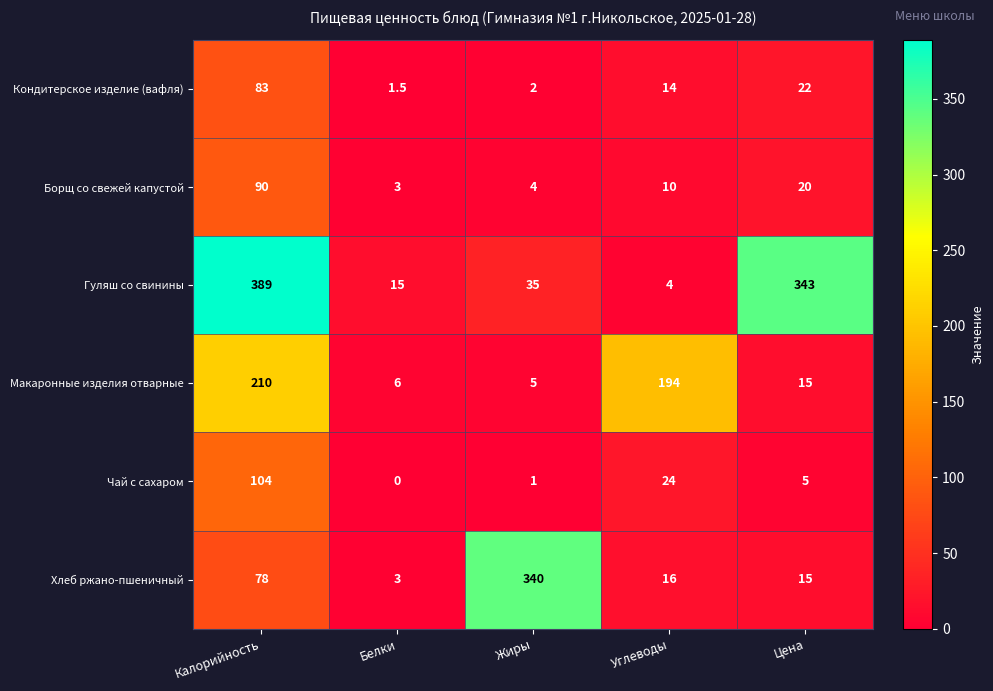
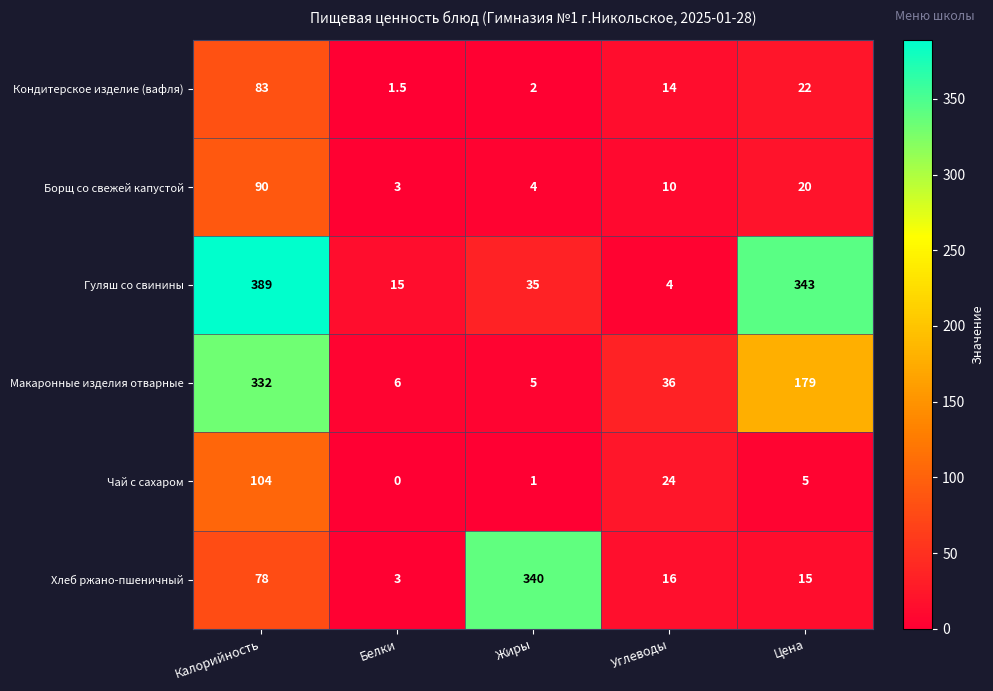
Макаронные изделия отварные, Калорийность: 210 -> 332
Макаронные изделия отварные, Углеводы: 194 -> 36
Макаронные изделия отварные, Цена: 15 -> 179
